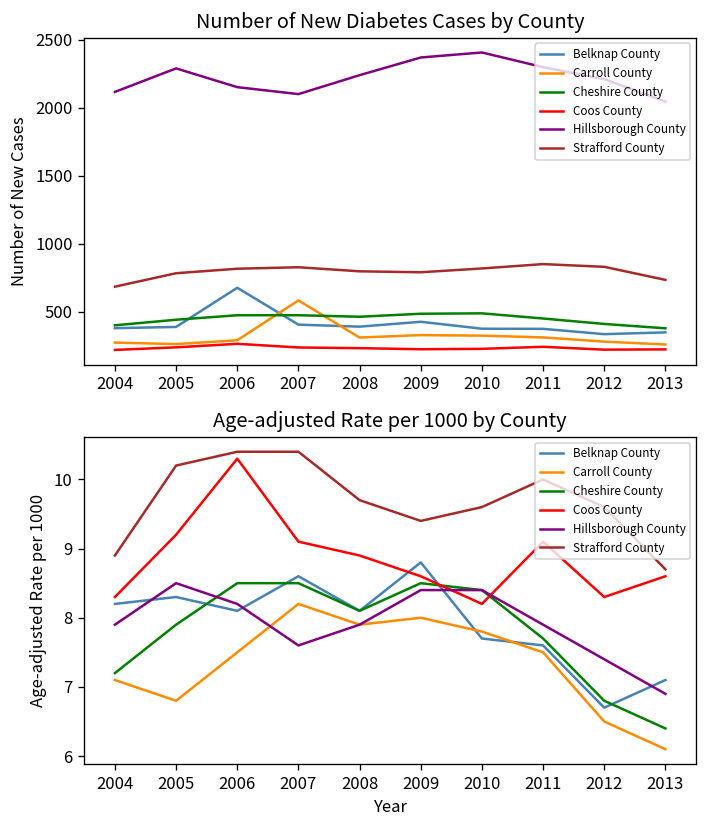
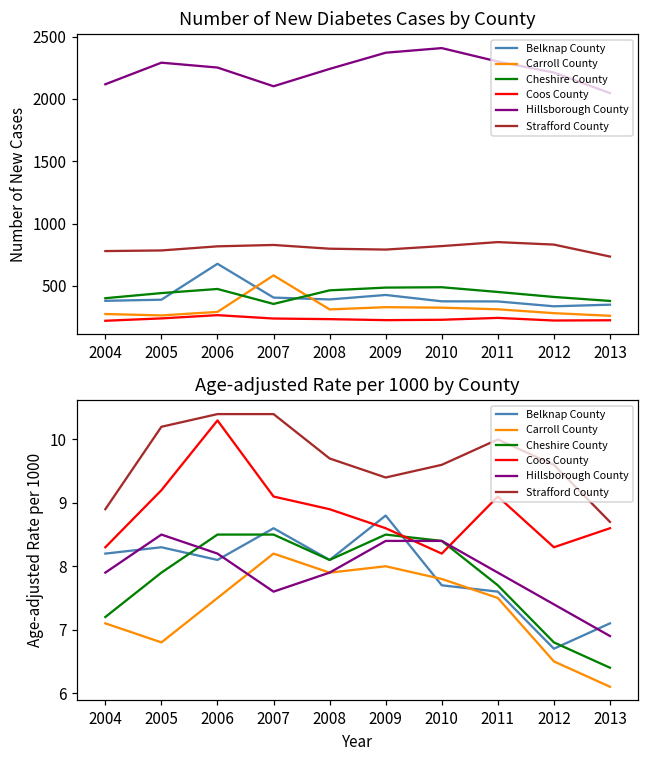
Number of New Diabetes Cases by County, Strafford County, 2004: 690 -> 780
Number of New Diabetes Cases by County, Hillsborough County, 2006: 2150 -> 2250
Number of New Diabetes Cases by County, Cheshire County, 2007: 480 -> 360
